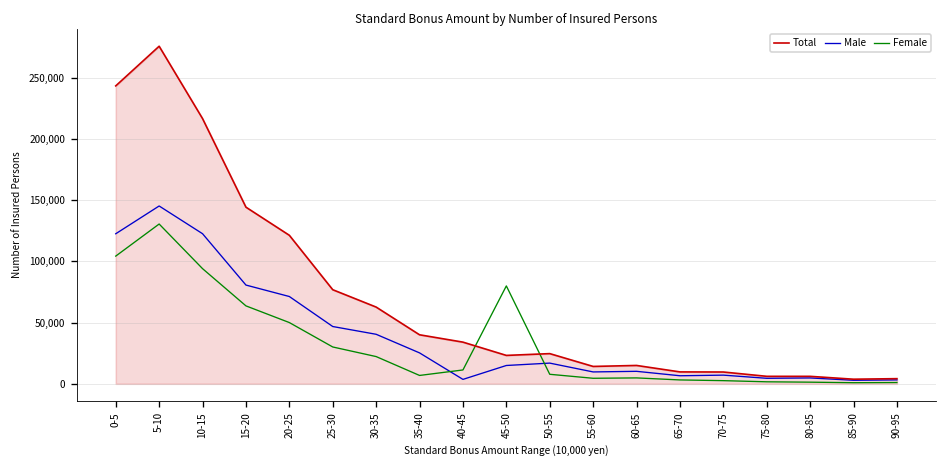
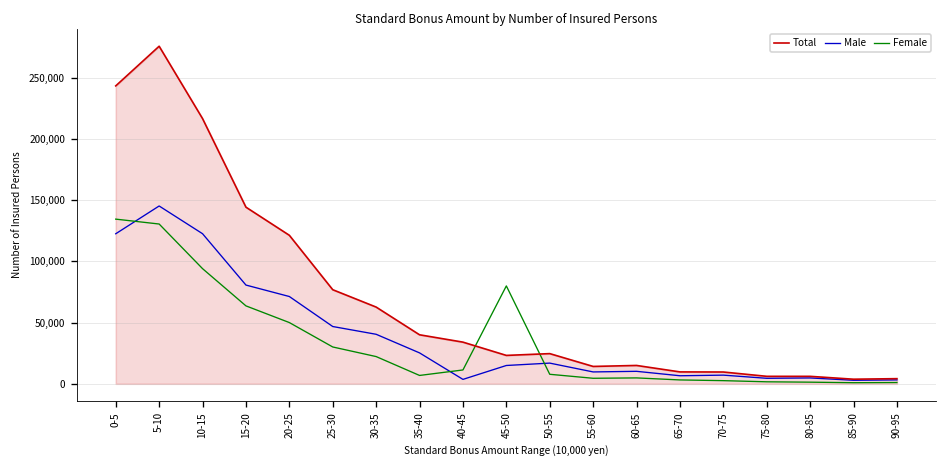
Female, 0-5: 104,000 -> 134,000
